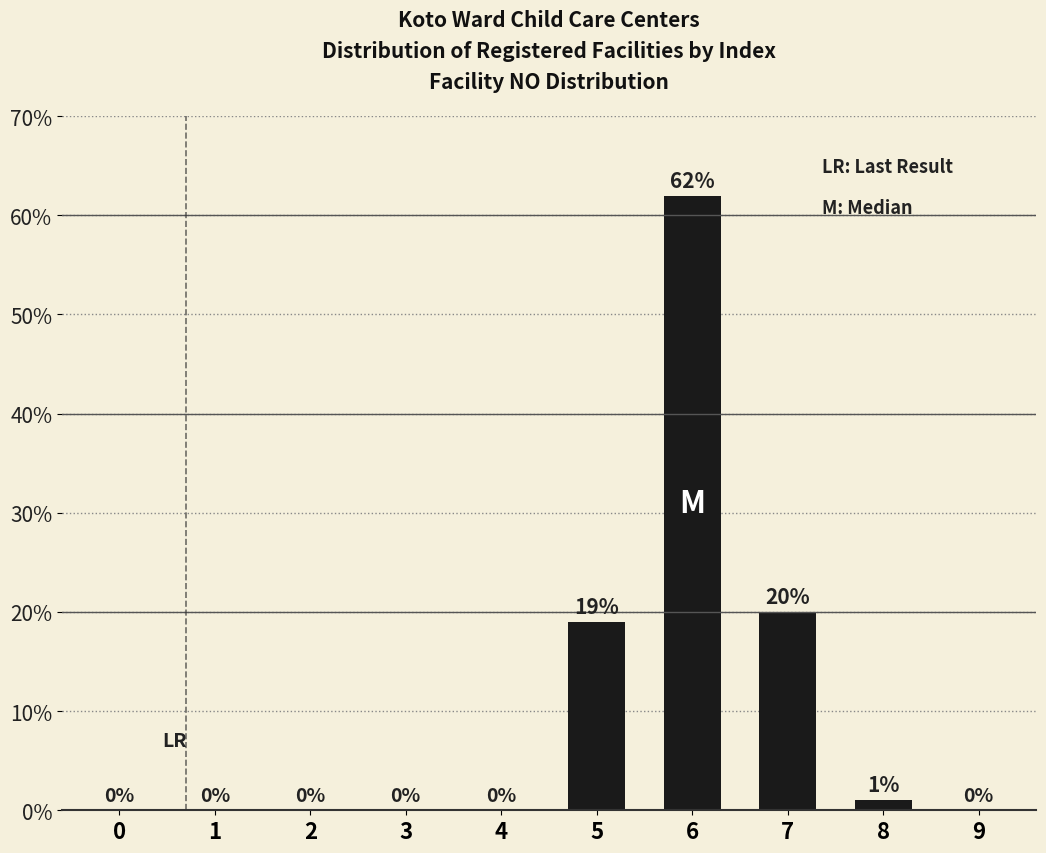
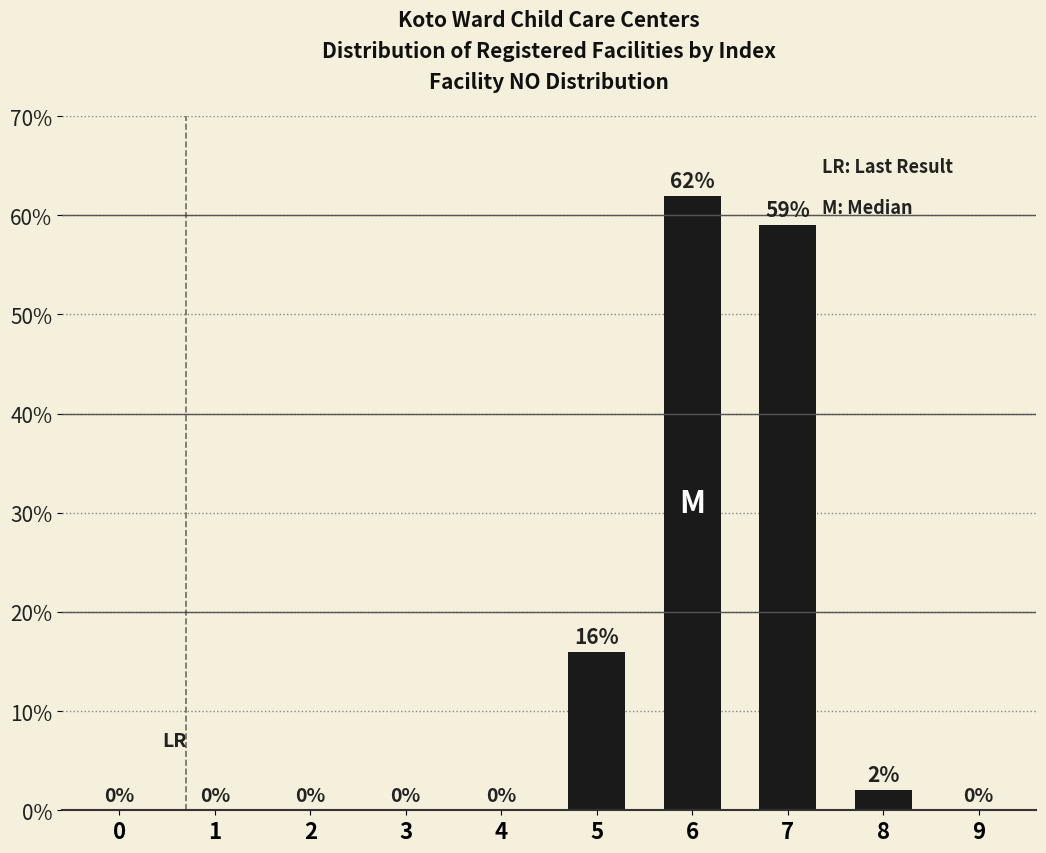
5: 19% -> 16%
7: 20% -> 59%
8: 1% -> 2%
